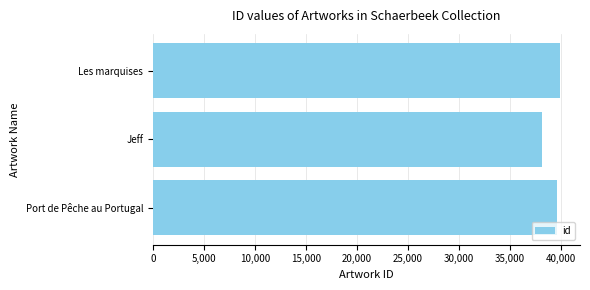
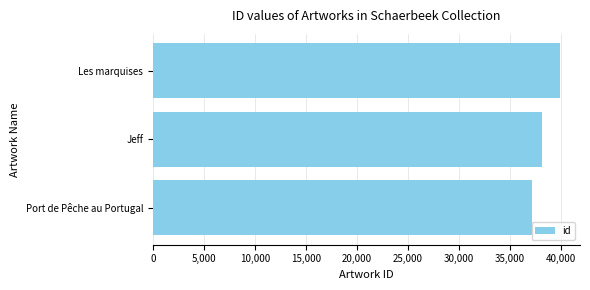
Port de Pêche au Portugal: 39,600 -> 37,200
